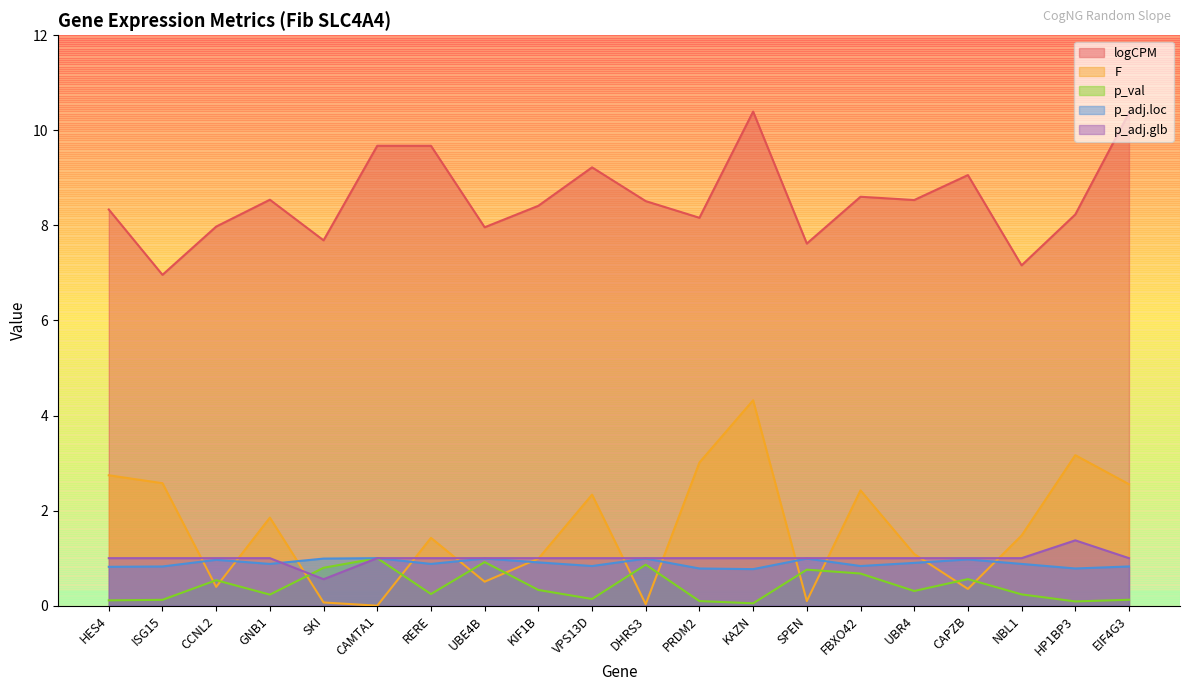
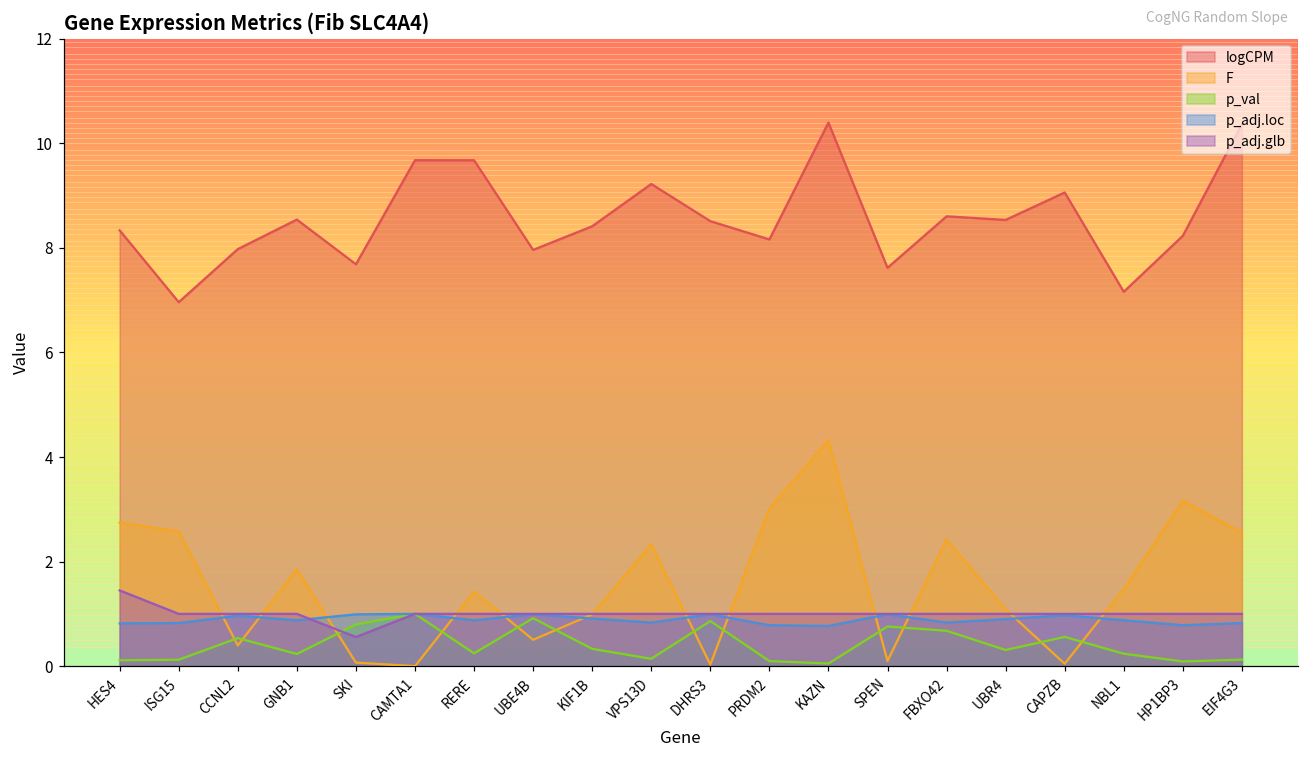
p_adj.glb, HES4: 1.0 -> 1.4
F, CAPZB: 0.4 -> 0.0
p_adj.glb, HP1BP3: 1.4 -> 1.0
